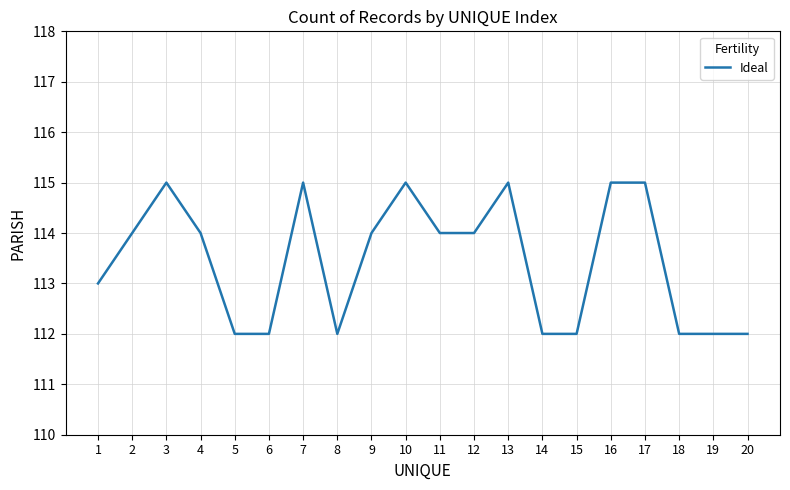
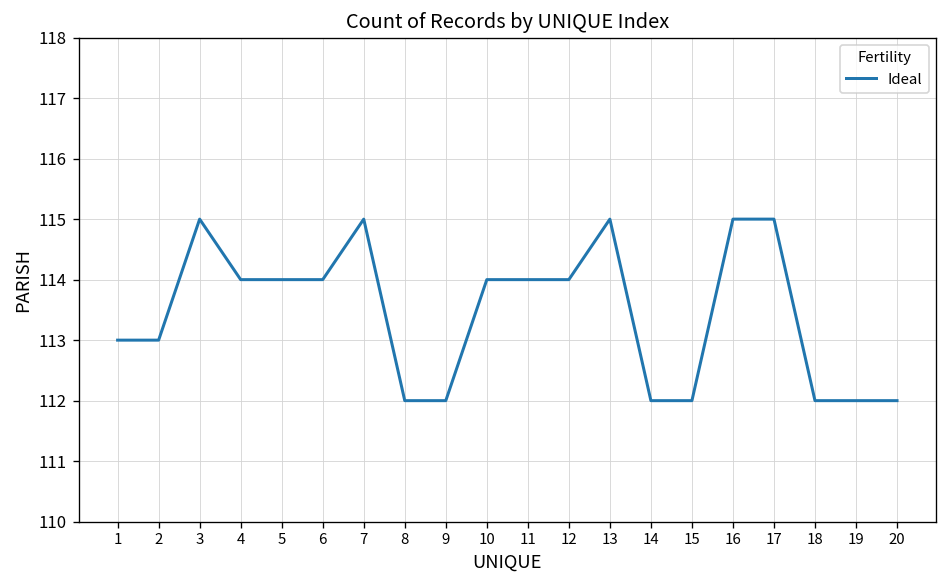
2: 114 -> 113
5: 112 -> 114
6: 112 -> 114
9: 114 -> 112
10: 115 -> 114
